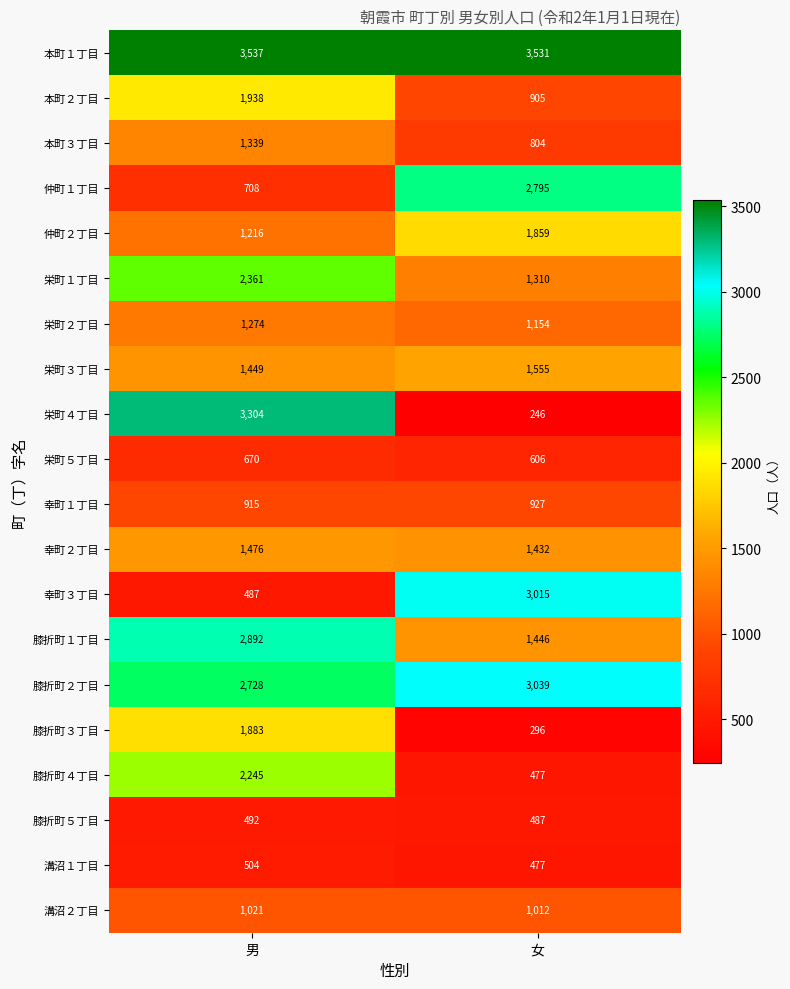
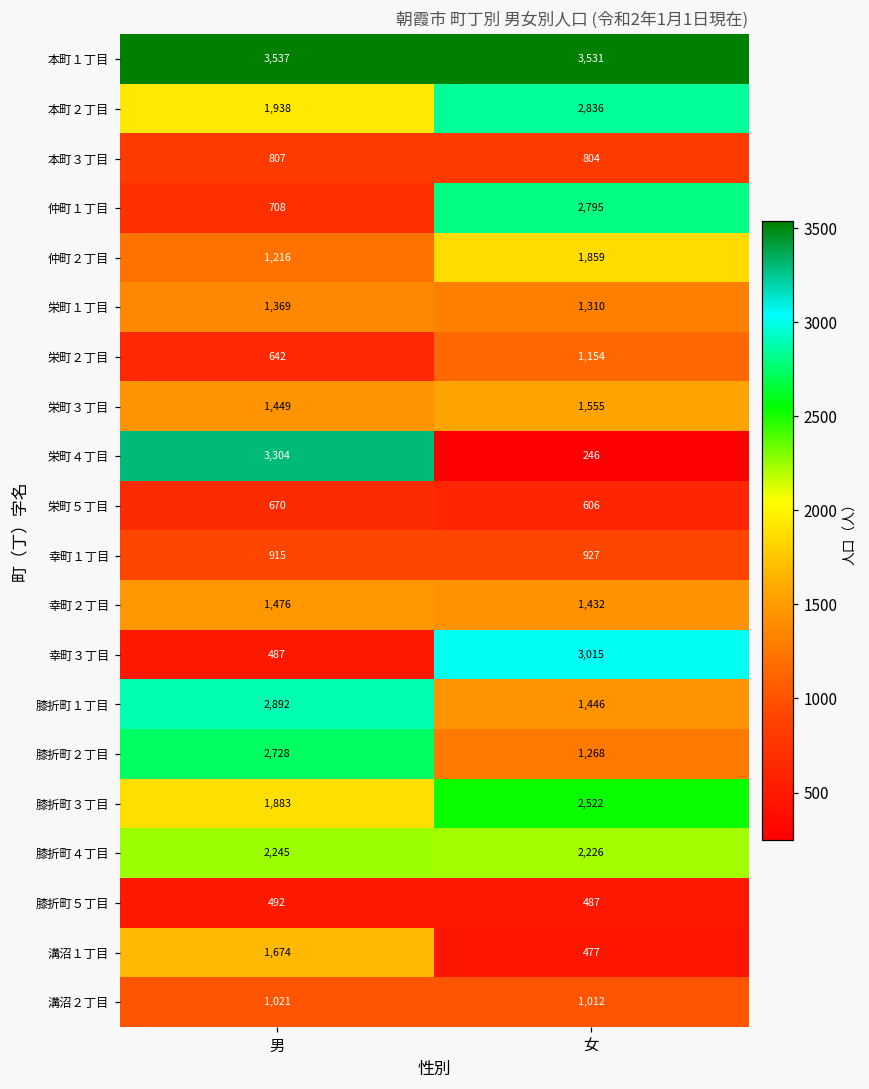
本町２丁目, 女: 905 -> 2,836
本町３丁目, 男: 1,339 -> 807
栄町１丁目, 男: 2,361 -> 1,369
栄町２丁目, 男: 1,274 -> 642
膝折町２丁目, 女: 3,039 -> 1,268
膝折町３丁目, 女: 296 -> 2,522
膝折町４丁目, 女: 477 -> 2,226
溝沼１丁目, 男: 504 -> 1,674
